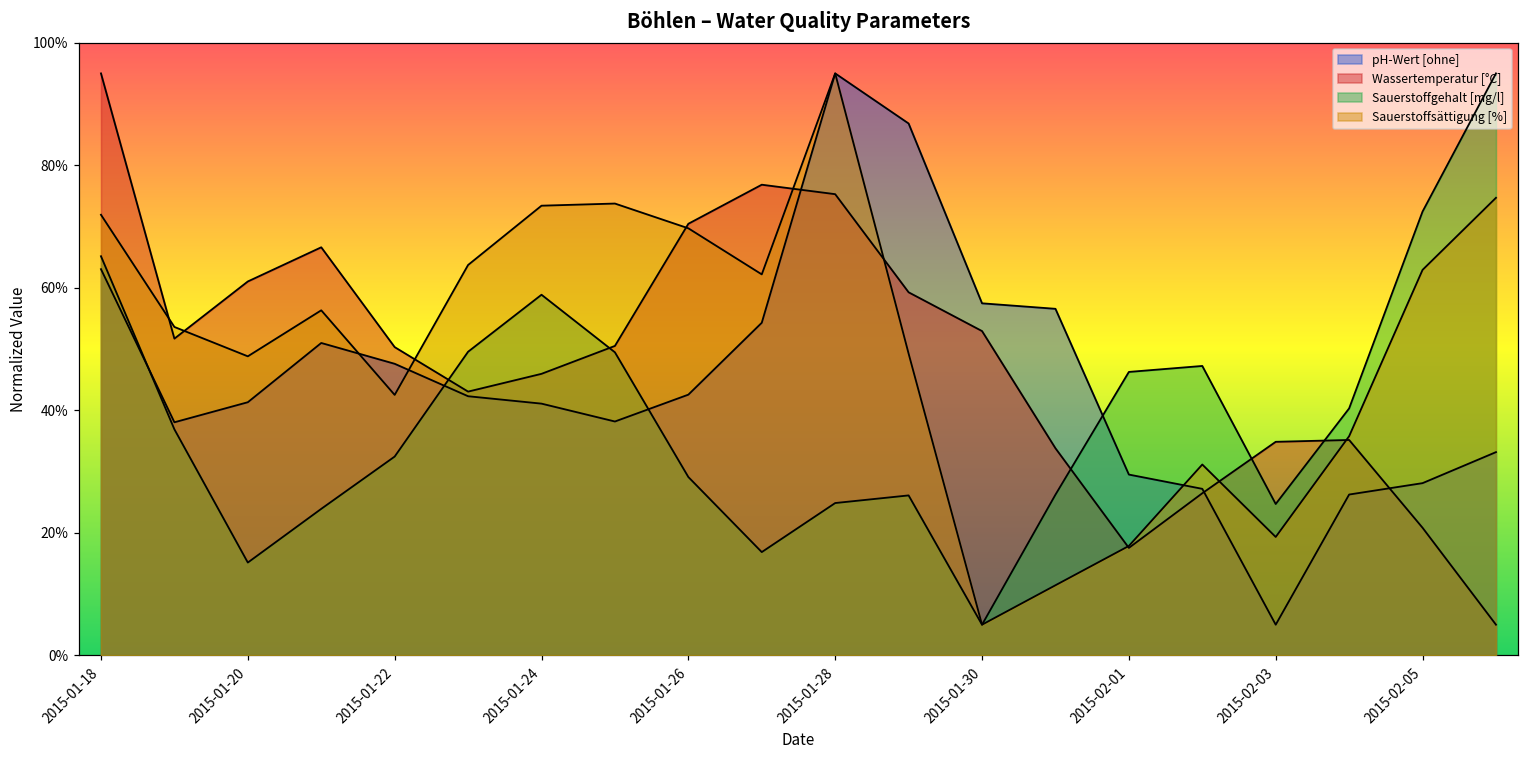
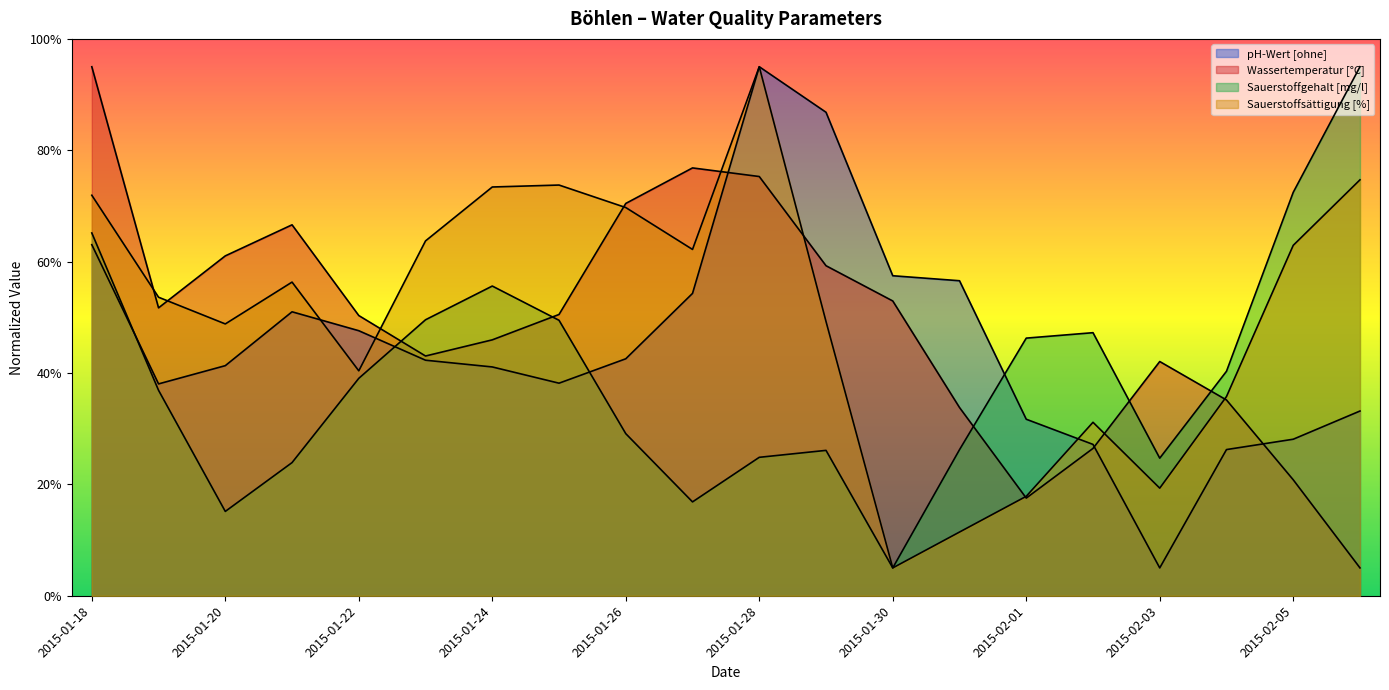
Sauerstoffgehalt [mg/l], 2015-01-22: 32% -> 39%
Sauerstoffsättigung [%], 2015-01-22: 43% -> 40%
Sauerstoffgehalt [mg/l], 2015-01-24: 59% -> 56%
pH-Wert [ohne], 2015-02-01: 30% -> 32%
Wassertemperatur [°C], 2015-02-03: 35% -> 42%
